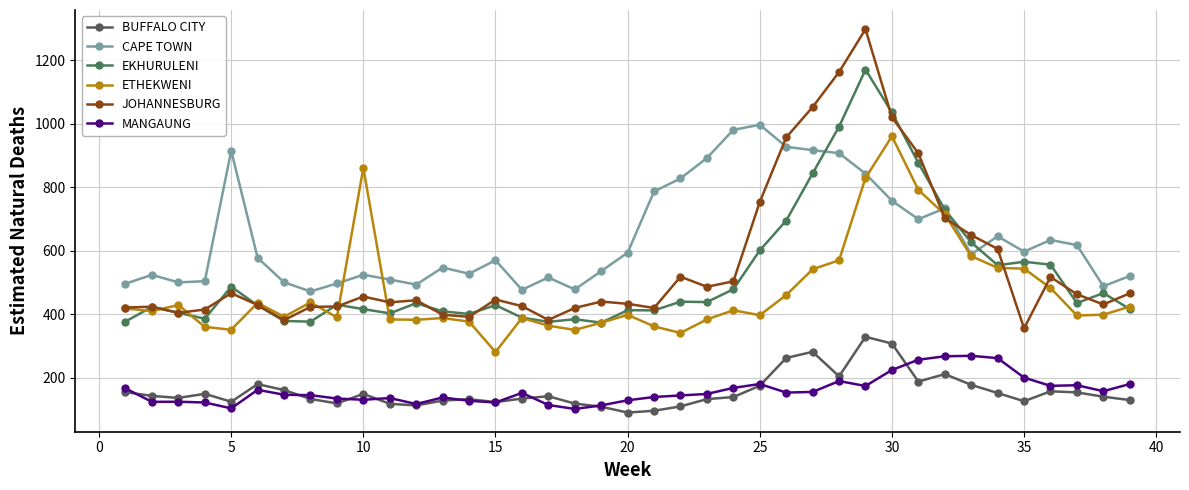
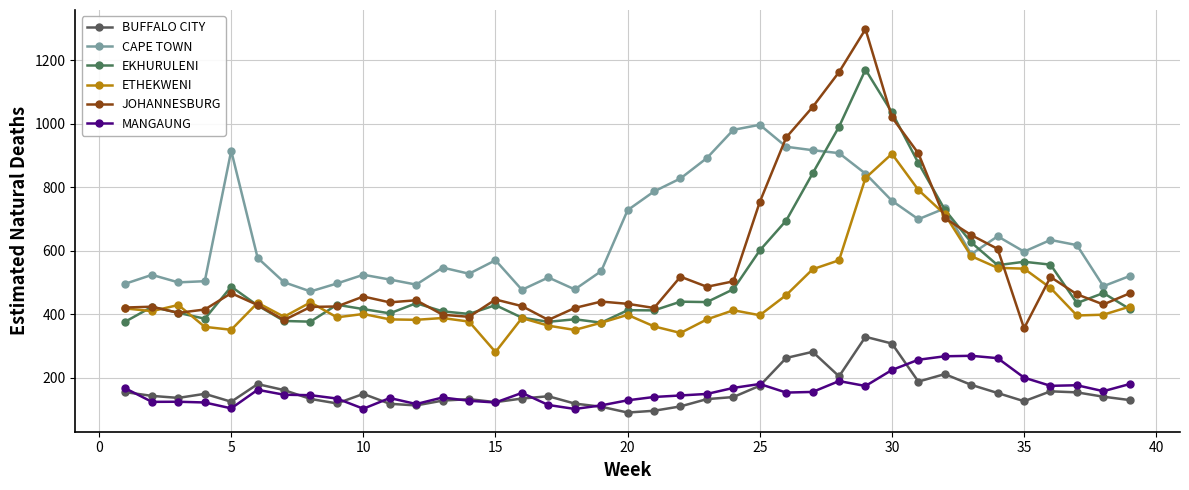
ETHEKWENI, 10: 860 -> 400
MANGAUNG, 10: 130 -> 100
CAPE TOWN, 20: 590 -> 730
ETHEKWENI, 30: 960 -> 910
